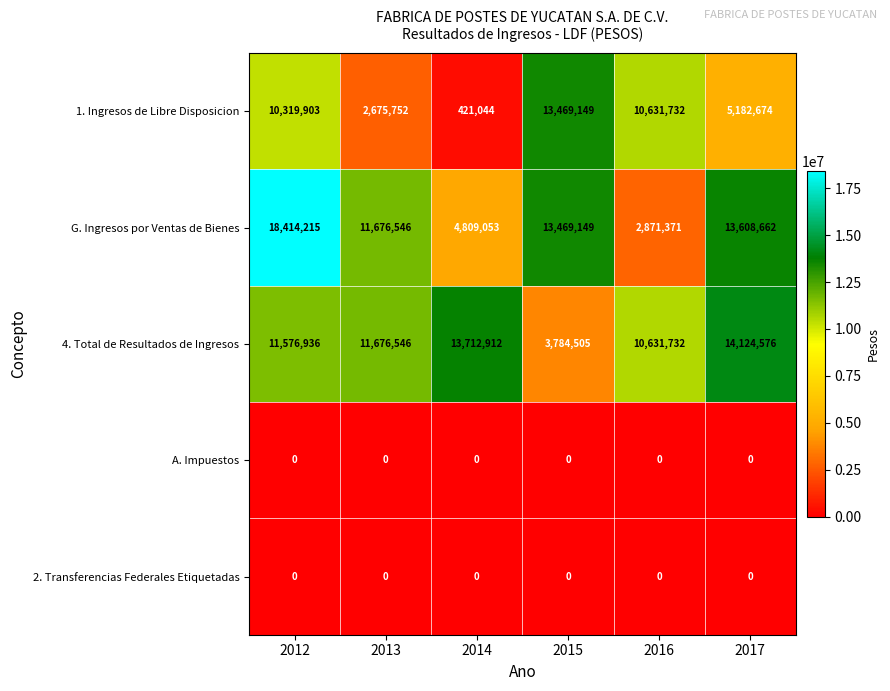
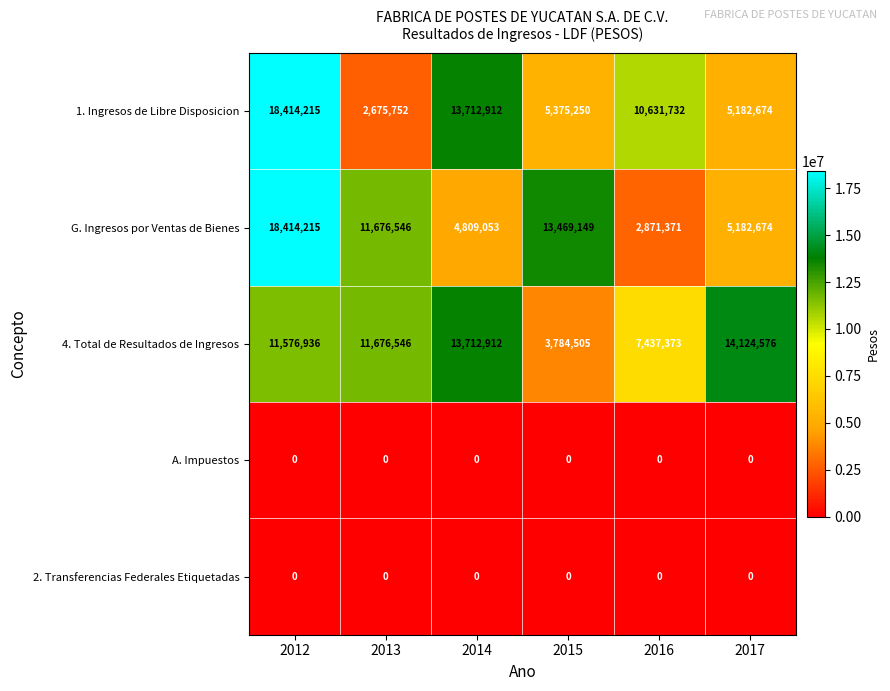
1. Ingresos de Libre Disposicion, 2012: 10,319,903 -> 18,414,215
1. Ingresos de Libre Disposicion, 2014: 421,044 -> 13,712,912
1. Ingresos de Libre Disposicion, 2015: 13,469,149 -> 5,375,250
G. Ingresos por Ventas de Bienes, 2017: 13,608,662 -> 5,182,674
4. Total de Resultados de Ingresos, 2016: 10,631,732 -> 7,437,373
